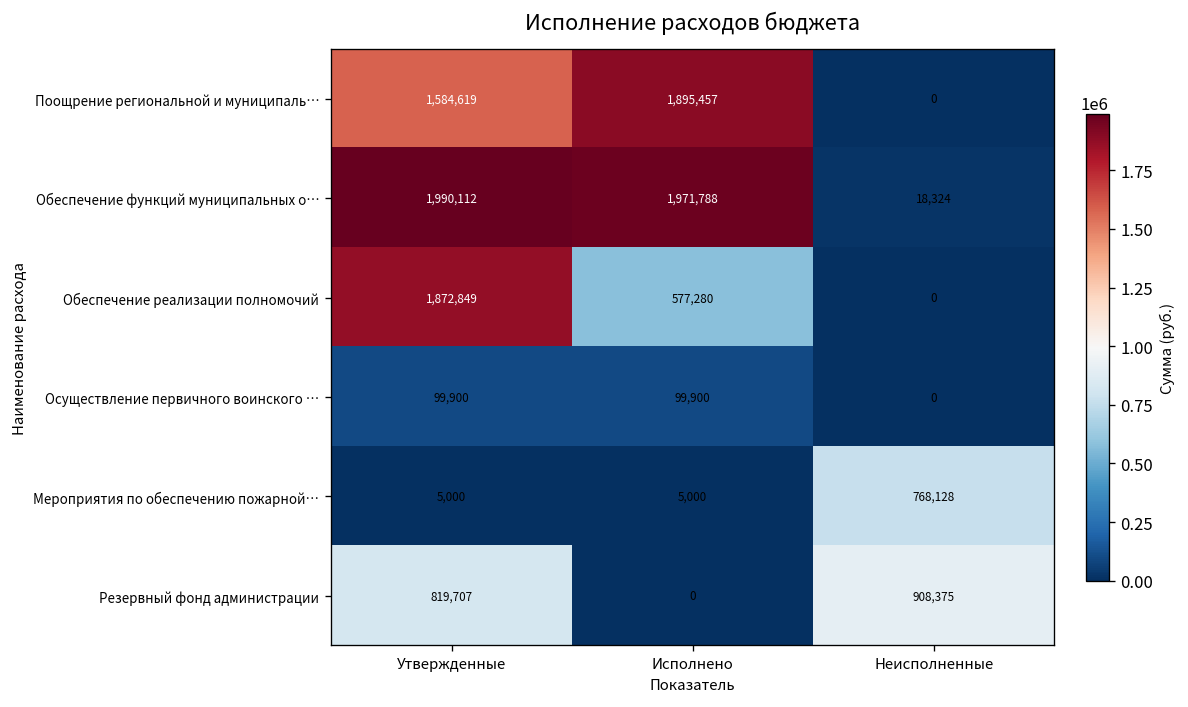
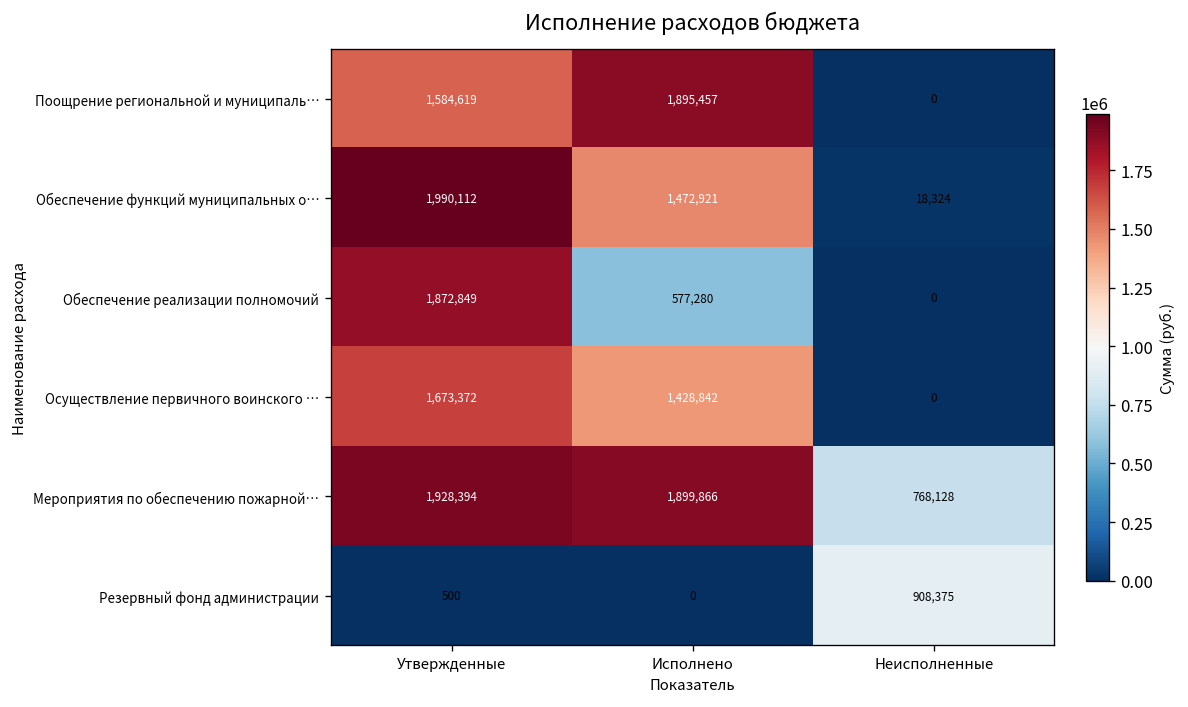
Обеспечение функций муниципальных о…, Исполнено: 1,971,788 -> 1,472,921
Осуществление первичного воинского …, Утвержденные: 99,900 -> 1,673,372
Осуществление первичного воинского …, Исполнено: 99,900 -> 1,428,842
Мероприятия по обеспечению пожарной…, Утвержденные: 5,000 -> 1,928,394
Мероприятия по обеспечению пожарной…, Исполнено: 5,000 -> 1,899,866
Резервный фонд администрации, Утвержденные: 819,707 -> 500
